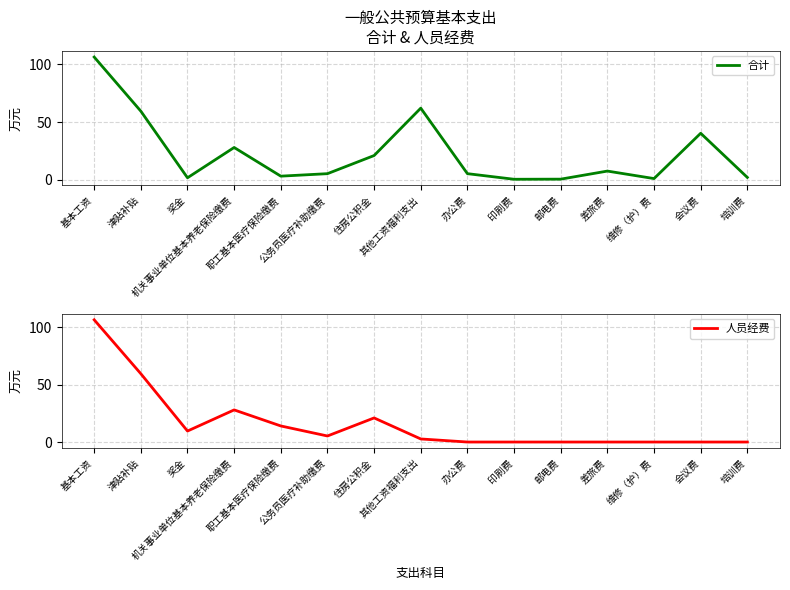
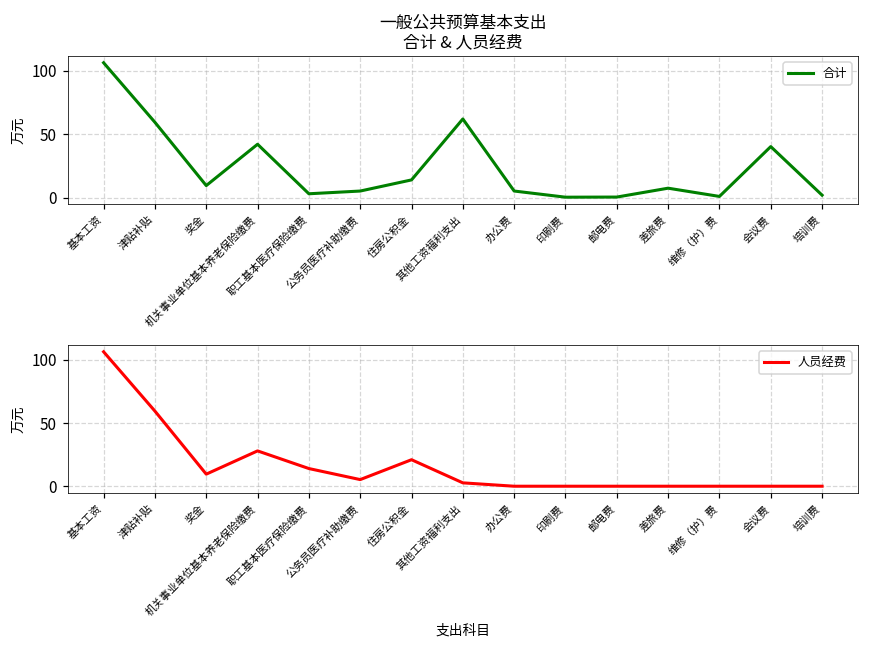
一般公共预算基本支出 合计 & 人员经费, 奖金: 2 -> 10
一般公共预算基本支出 合计 & 人员经费, 机关事业单位基本养老保险缴费: 28 -> 42
一般公共预算基本支出 合计 & 人员经费, 住房公积金: 21 -> 14
